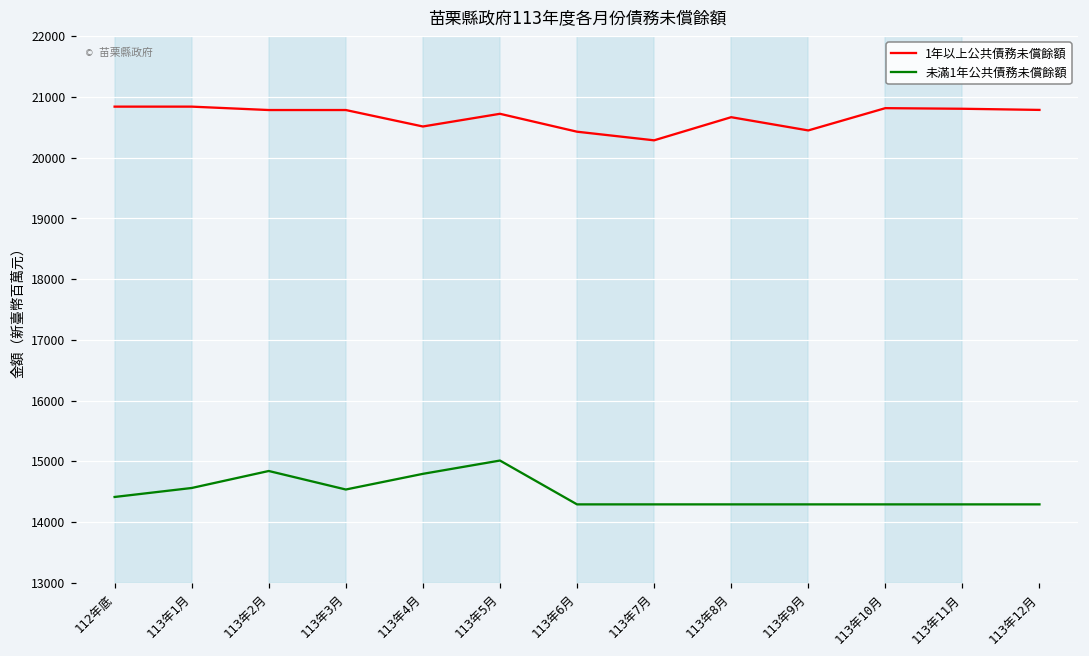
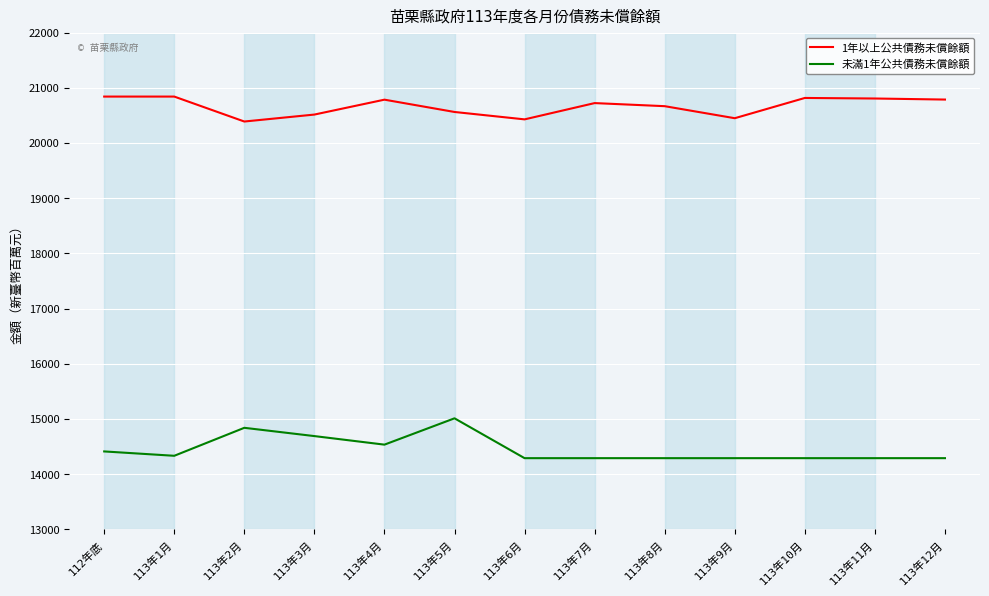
未滿1年公共債務未償餘額, 113年1月: 14600 -> 14300
1年以上公共債務未償餘額, 113年2月: 20800 -> 20400
1年以上公共債務未償餘額, 113年3月: 20800 -> 20500
未滿1年公共債務未償餘額, 113年3月: 14500 -> 14700
1年以上公共債務未償餘額, 113年4月: 20500 -> 20800
未滿1年公共債務未償餘額, 113年4月: 14800 -> 14500
1年以上公共債務未償餘額, 113年5月: 20700 -> 20600
1年以上公共債務未償餘額, 113年7月: 20300 -> 20700
